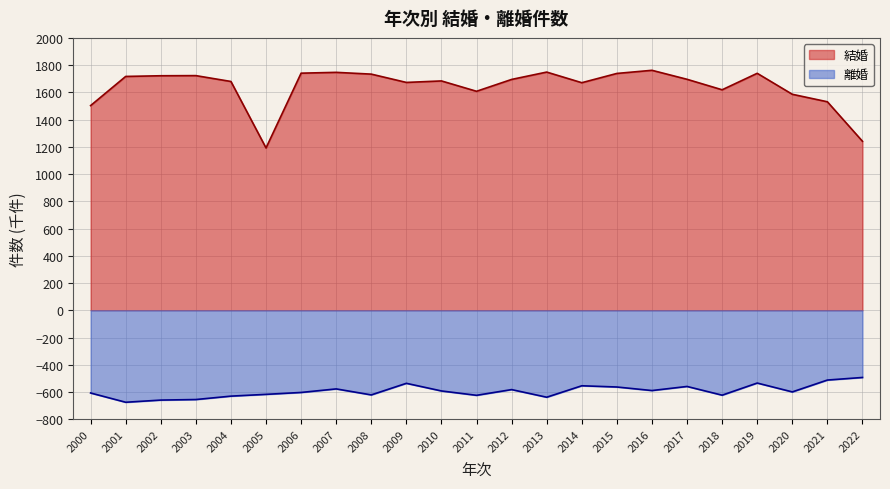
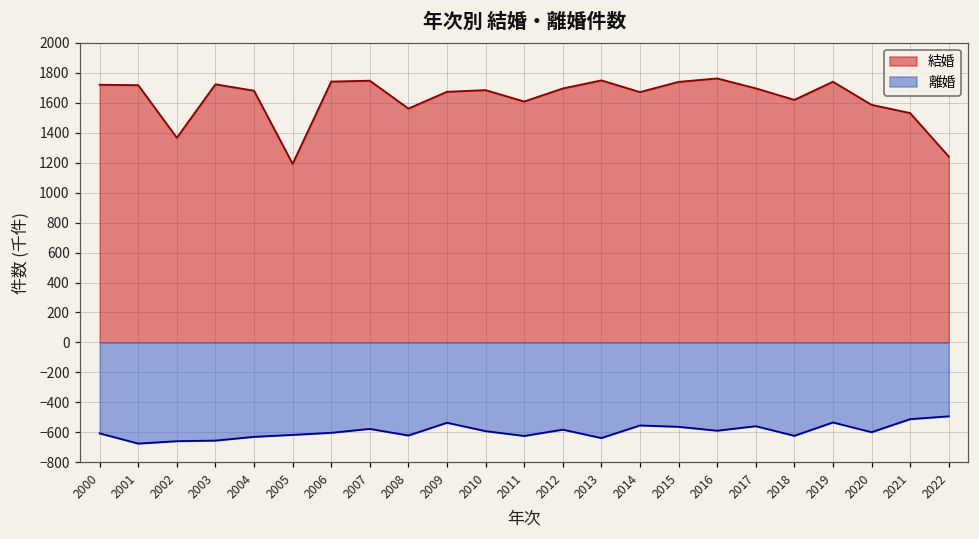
結婚, 2000: 1500 -> 1720
結婚, 2002: 1720 -> 1370
結婚, 2008: 1730 -> 1560
